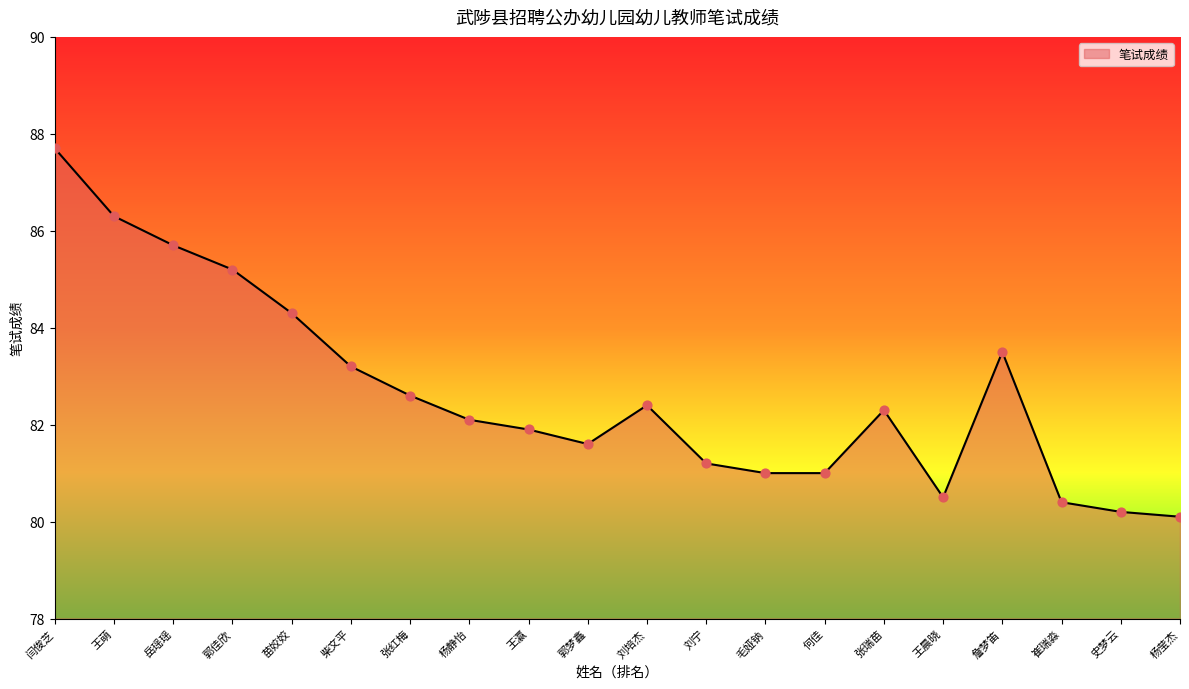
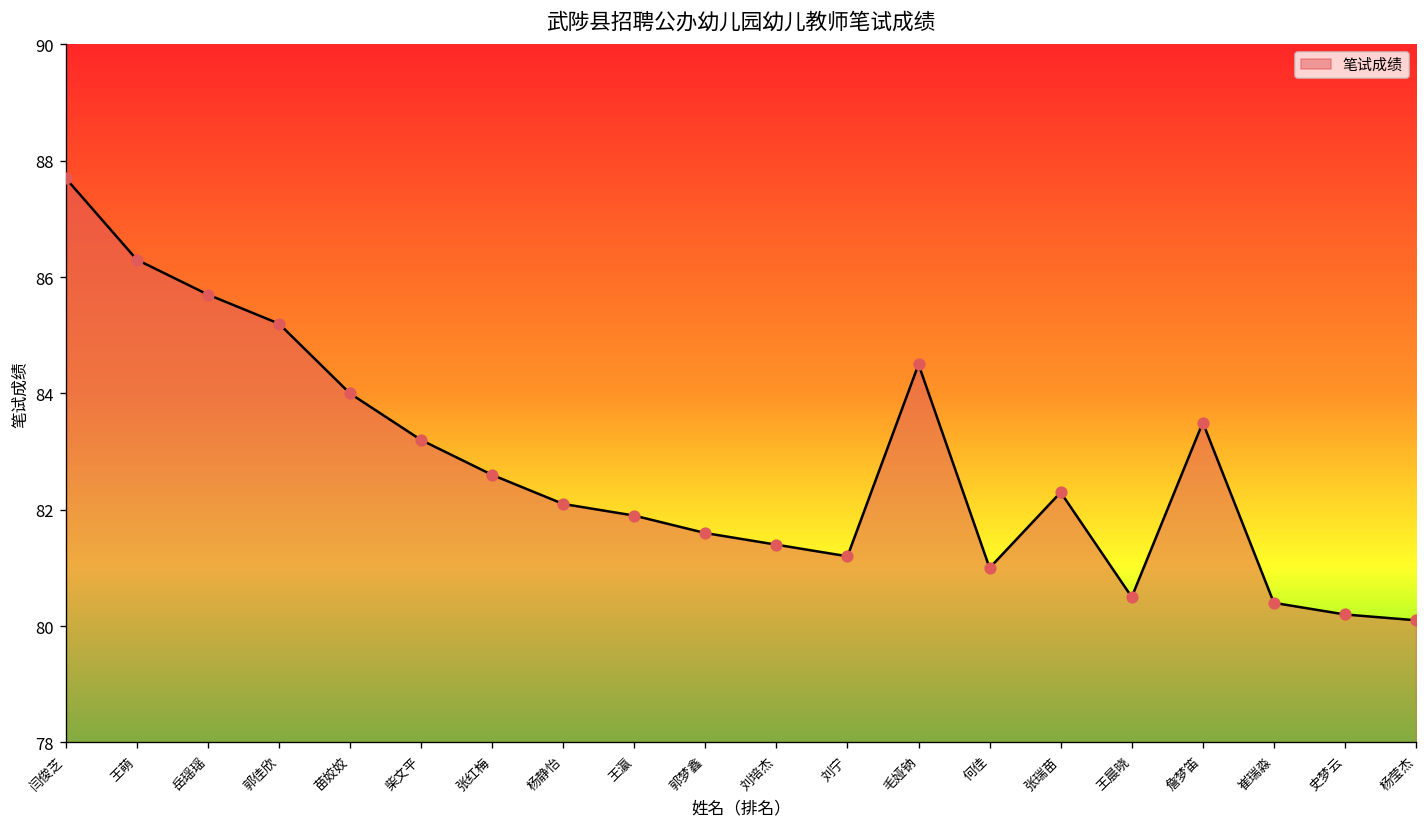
苗姣姣: 84.3 -> 84.0
刘培杰: 82.4 -> 81.4
毛娅钠: 81.0 -> 84.5
